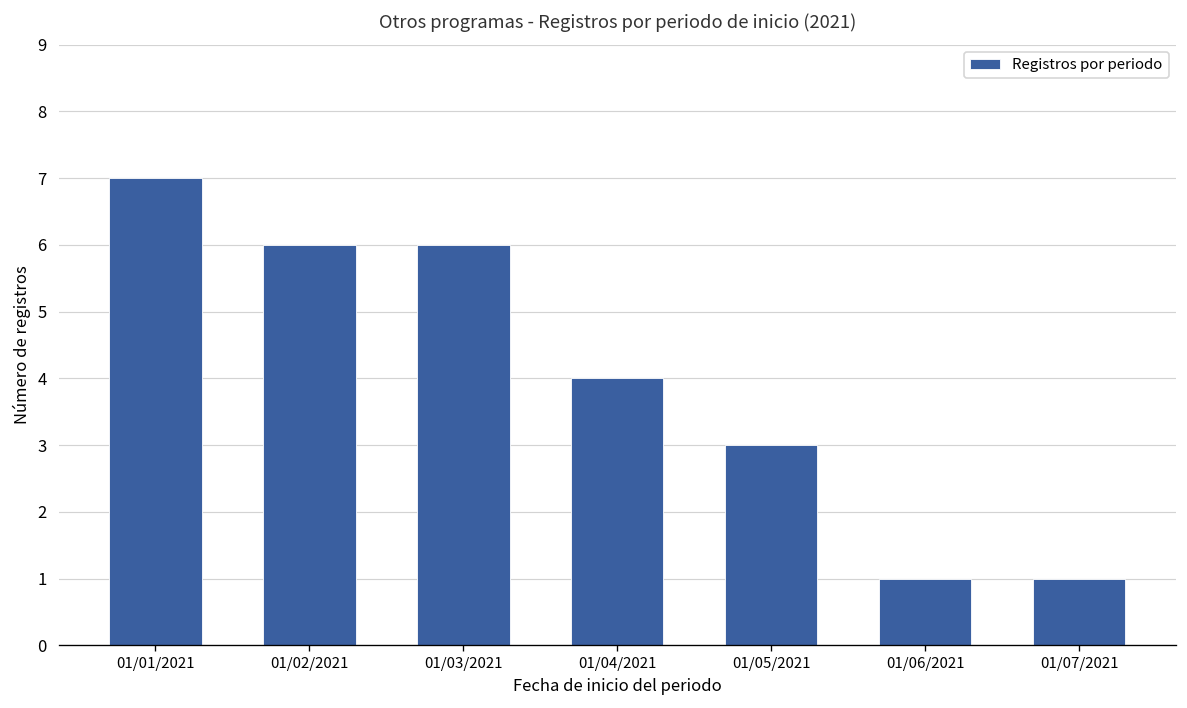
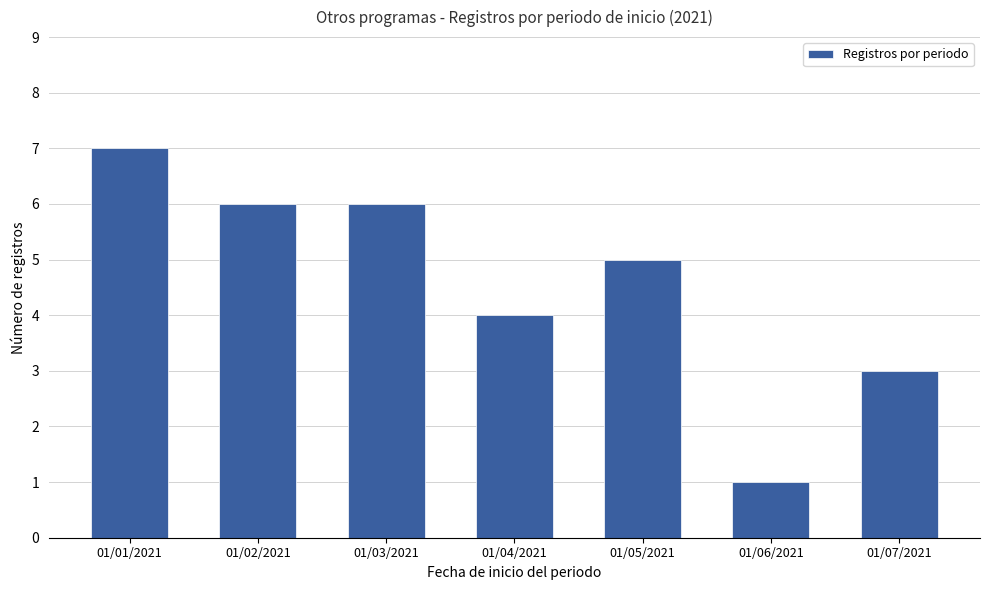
01/05/2021: 3 -> 5
01/07/2021: 1 -> 3
